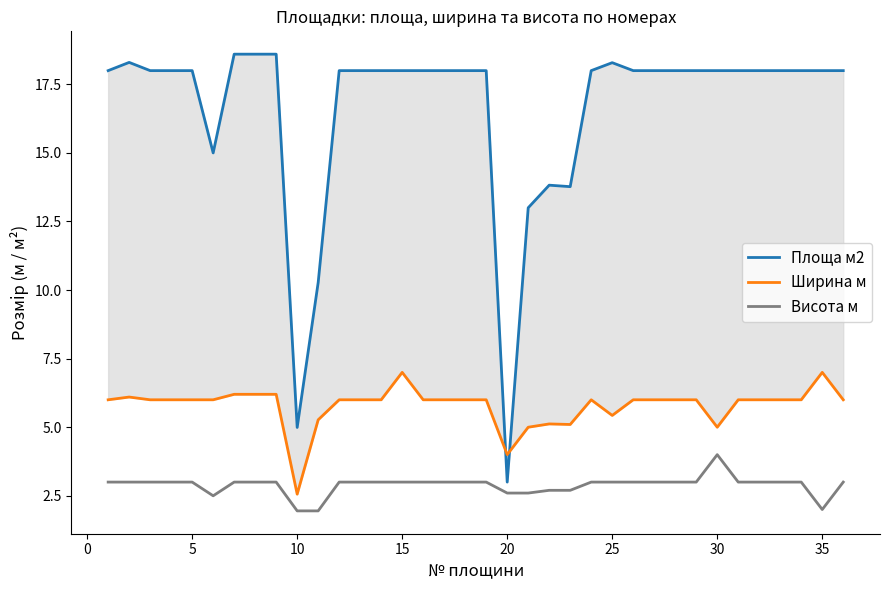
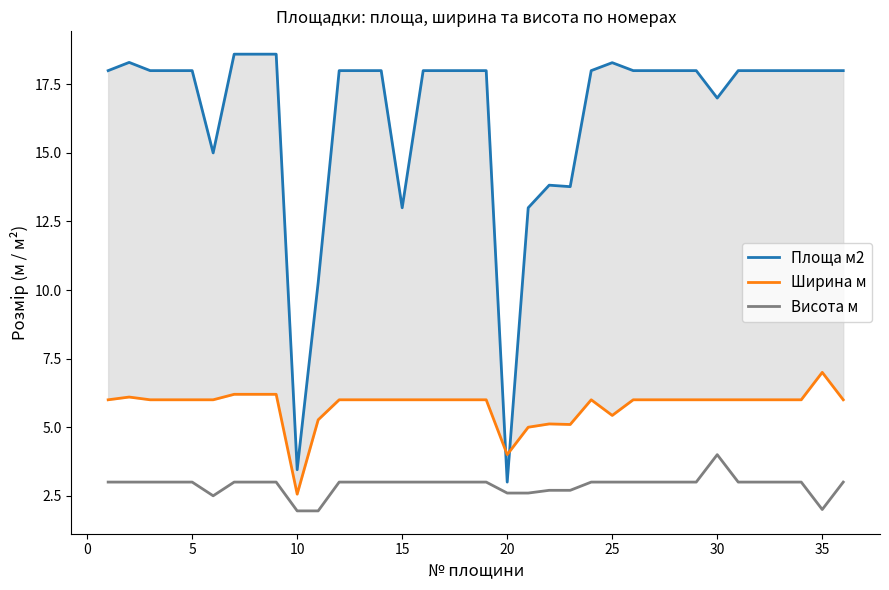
Площа м2, 10: 5.0 -> 3.5
Площа м2, 15: 18 -> 13
Ширина м, 15: 7 -> 6
Площа м2, 30: 18 -> 17
Ширина м, 30: 5 -> 6
